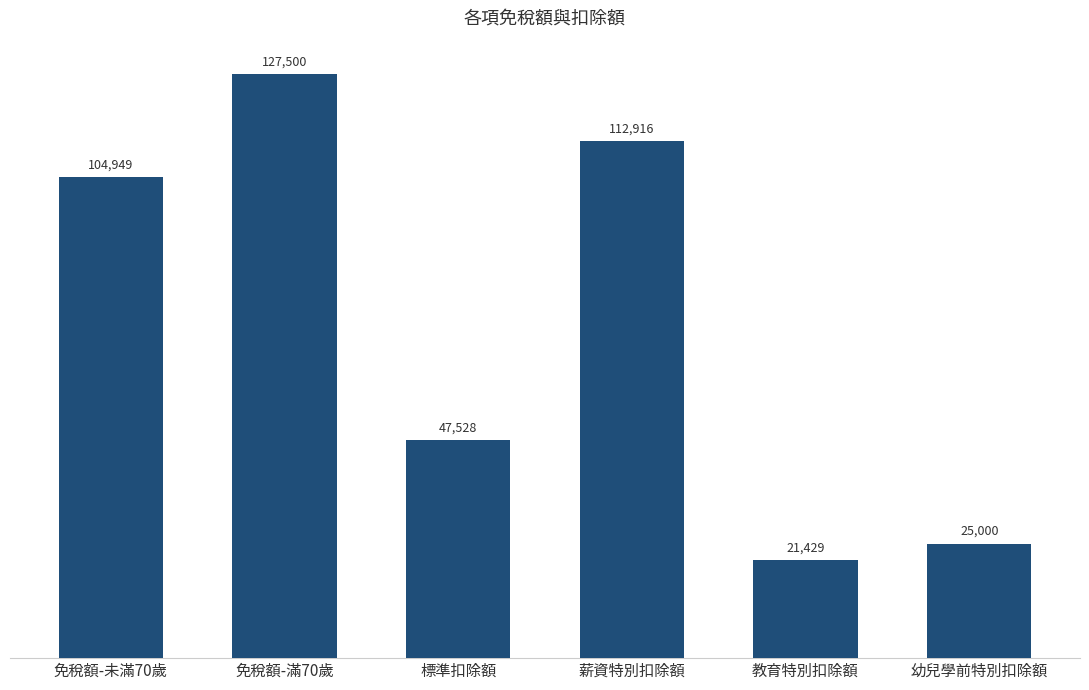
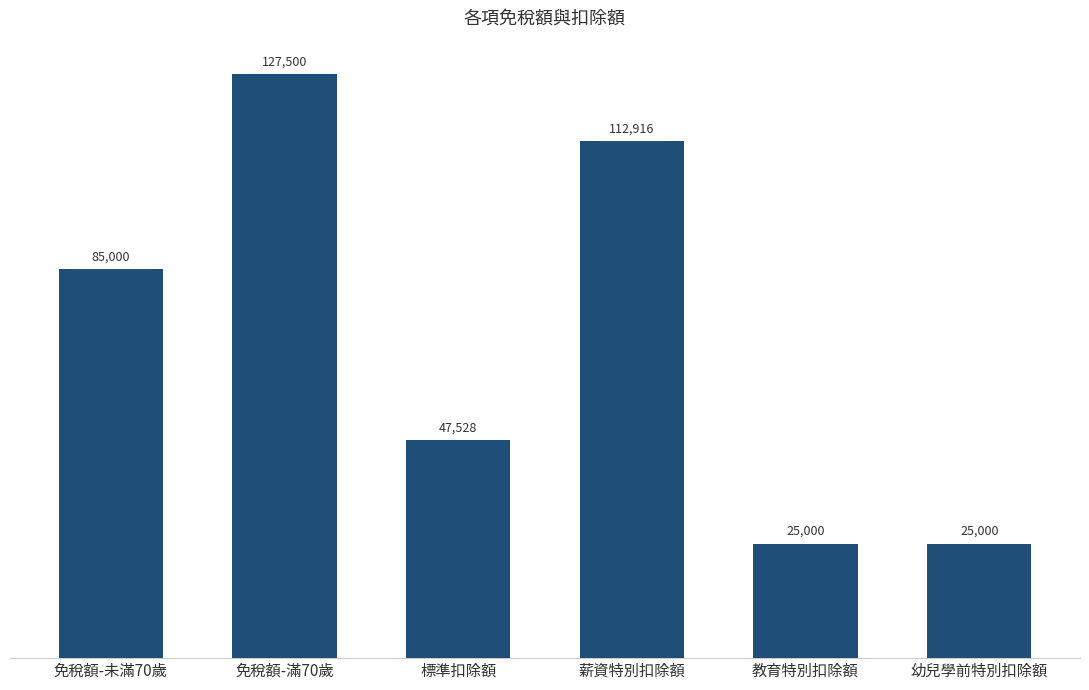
免稅額-未滿70歲: 104,949 -> 85,000
教育特別扣除額: 21,429 -> 25,000
